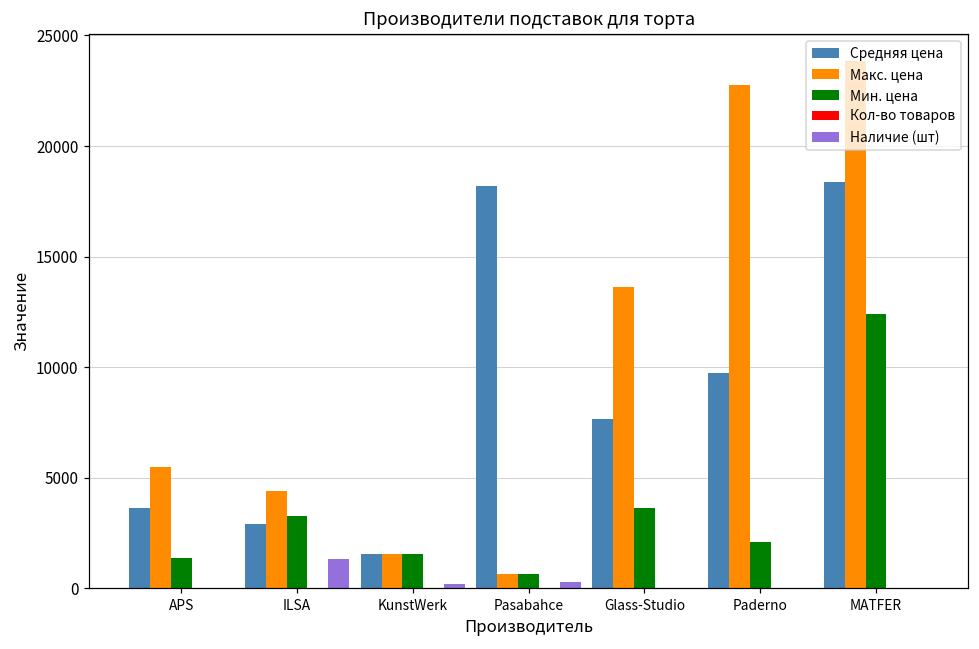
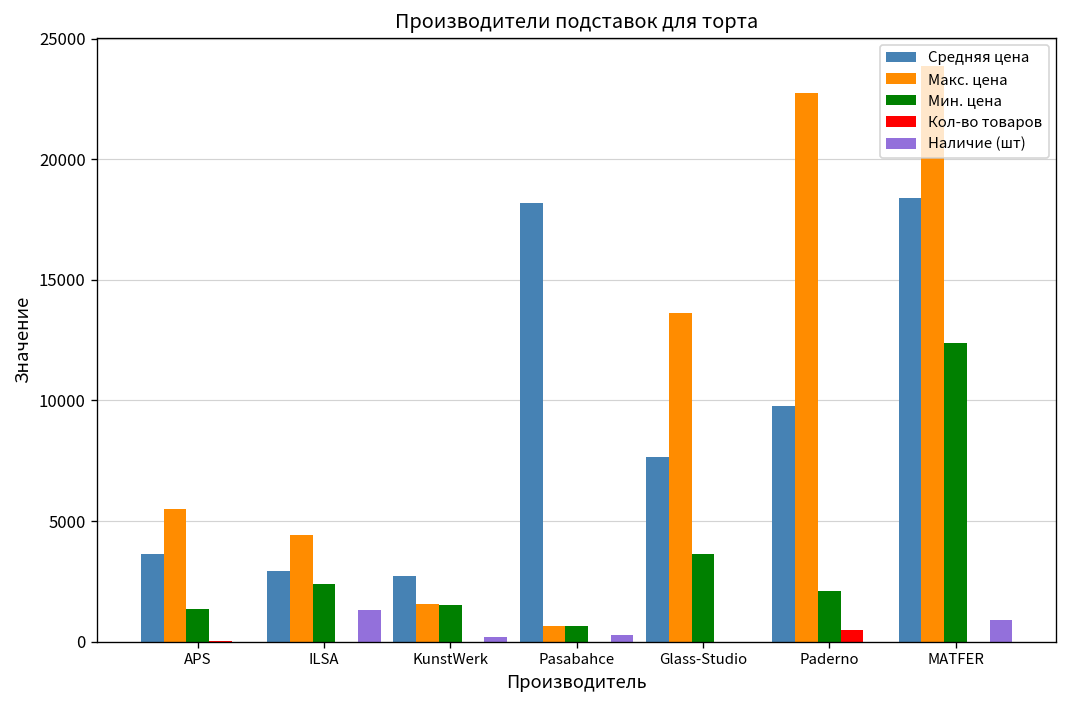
Мин. цена, ILSA: 3300 -> 2400
Средняя цена, KunstWerk: 1500 -> 2700
Кол-во товаров, Paderno: 0 -> 500
Наличие (шт), MATFER: 0 -> 900
